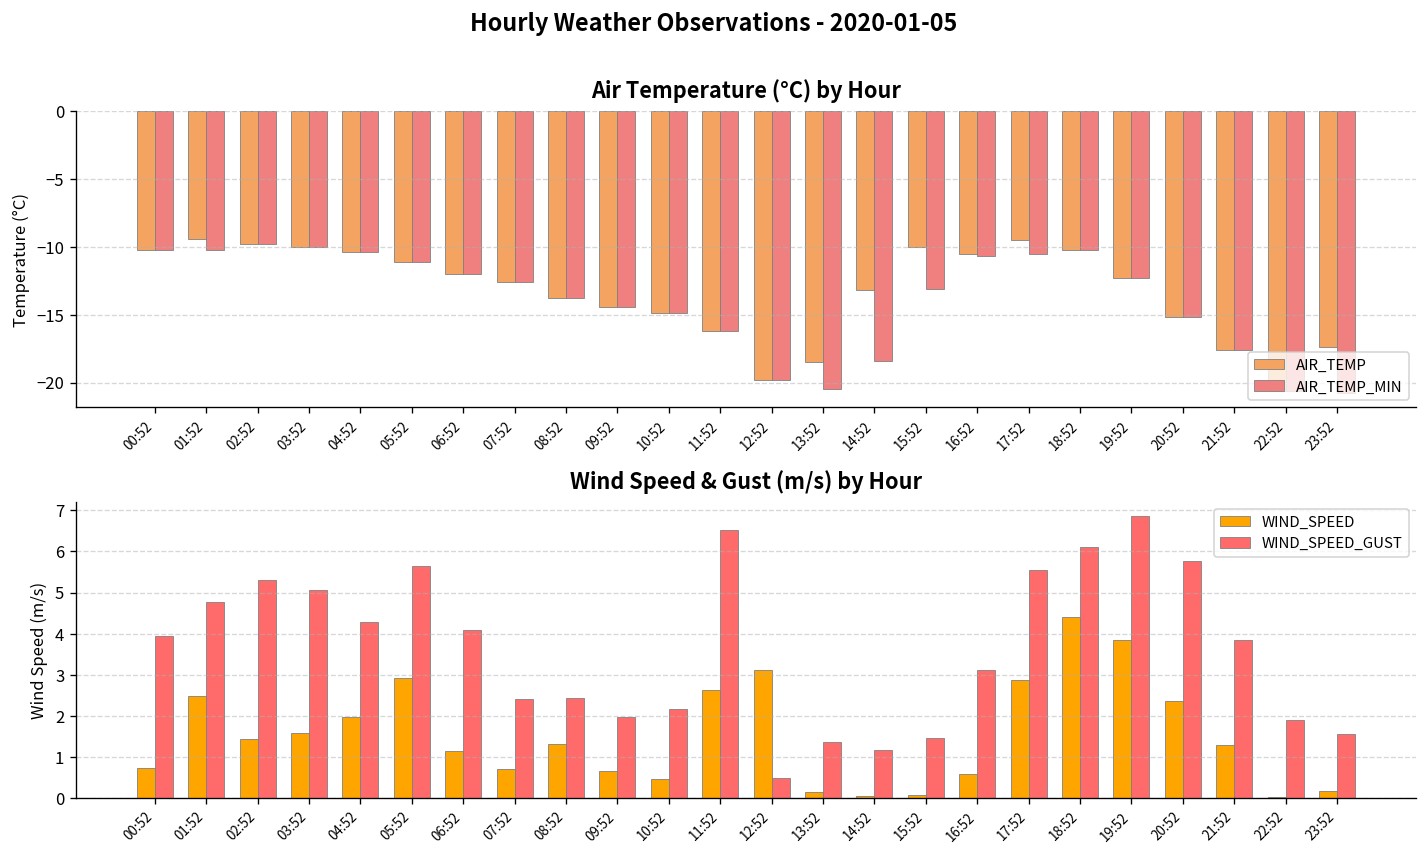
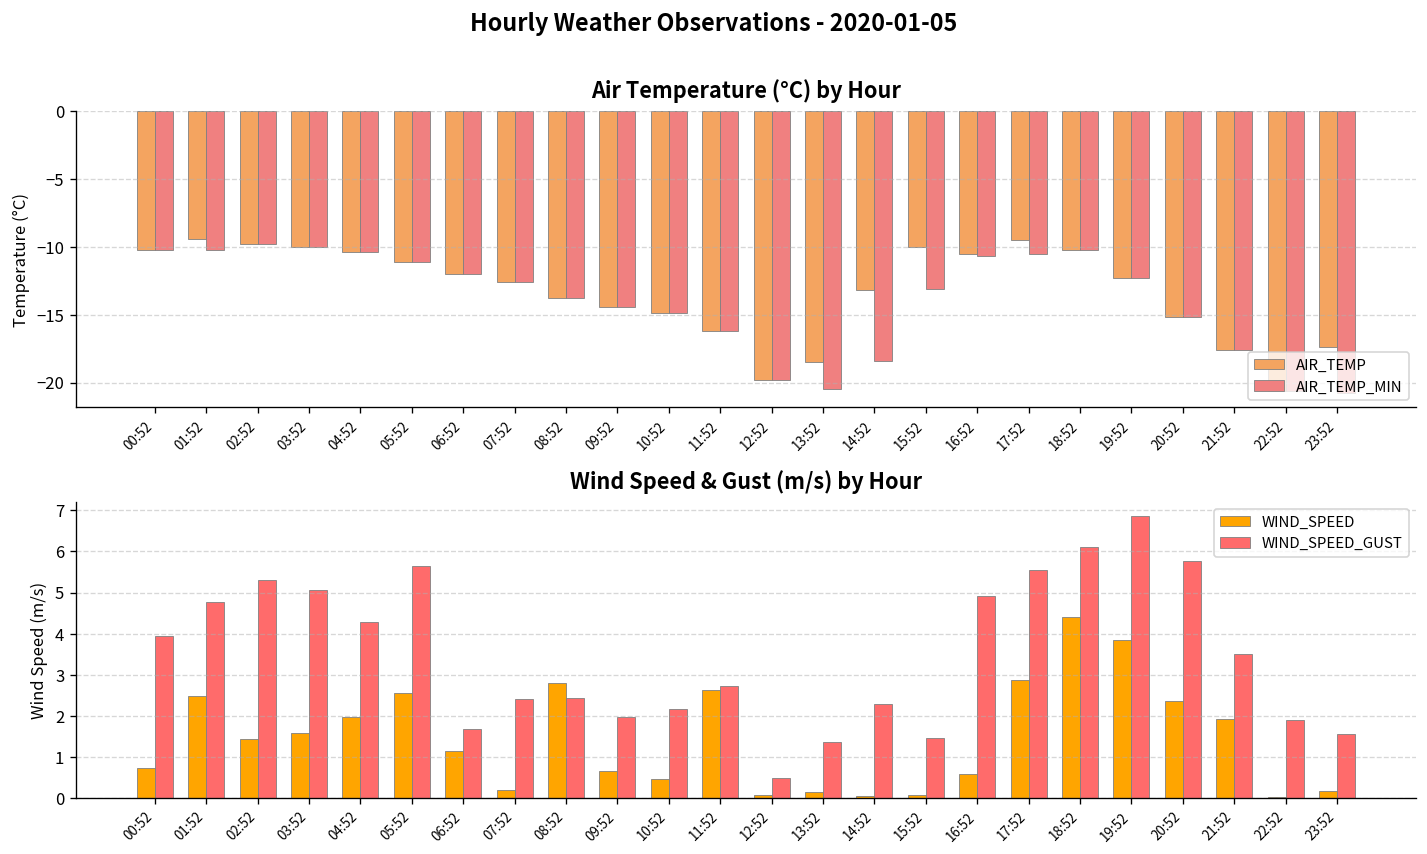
Wind Speed & Gust (m/s) by Hour, WIND_SPEED, 05:52: 2.9 -> 2.6
Wind Speed & Gust (m/s) by Hour, WIND_SPEED_GUST, 06:52: 4.1 -> 1.7
Wind Speed & Gust (m/s) by Hour, WIND_SPEED, 07:52: 0.7 -> 0.2
Wind Speed & Gust (m/s) by Hour, WIND_SPEED, 08:52: 1.3 -> 2.8
Wind Speed & Gust (m/s) by Hour, WIND_SPEED_GUST, 11:52: 6.5 -> 2.7
Wind Speed & Gust (m/s) by Hour, WIND_SPEED, 12:52: 3.1 -> 0.1
Wind Speed & Gust (m/s) by Hour, WIND_SPEED_GUST, 14:52: 1.2 -> 2.3
Wind Speed & Gust (m/s) by Hour, WIND_SPEED_GUST, 16:52: 3.1 -> 4.9
Wind Speed & Gust (m/s) by Hour, WIND_SPEED, 21:52: 1.3 -> 1.9
Wind Speed & Gust (m/s) by Hour, WIND_SPEED_GUST, 21:52: 3.8 -> 3.5
